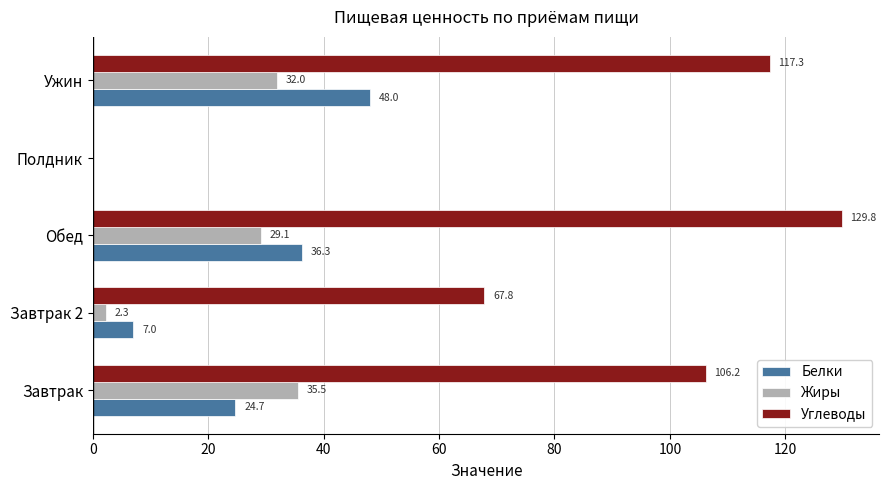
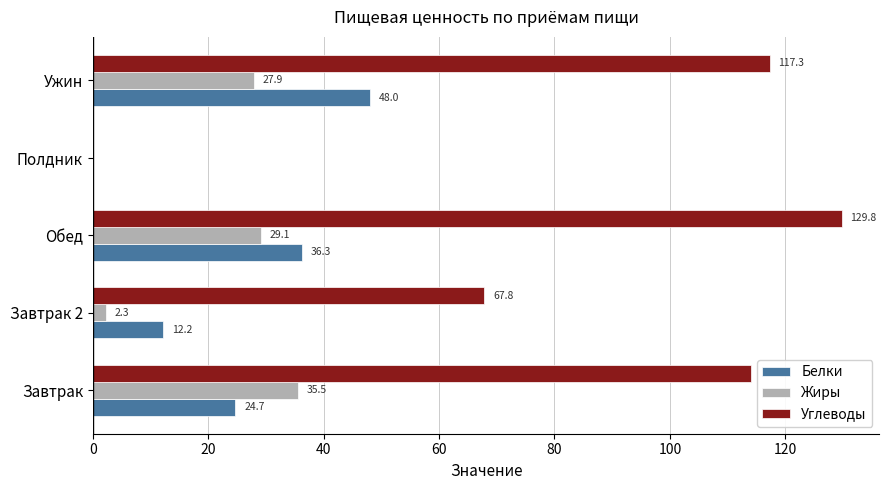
Жиры, Ужин: 32.0 -> 27.9
Белки, Завтрак 2: 7.0 -> 12.2
Углеводы, Завтрак: 106 -> 114
